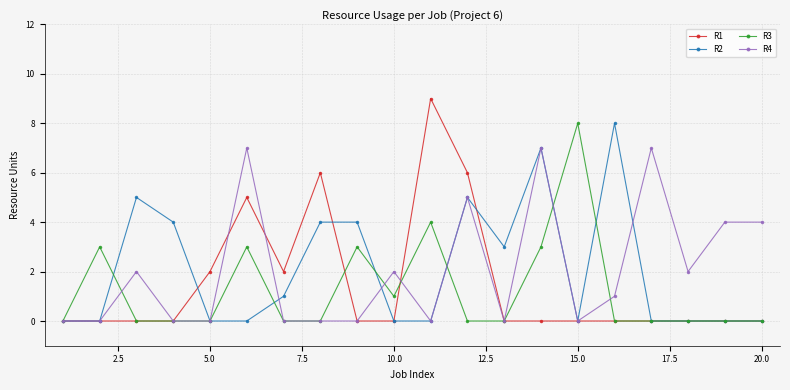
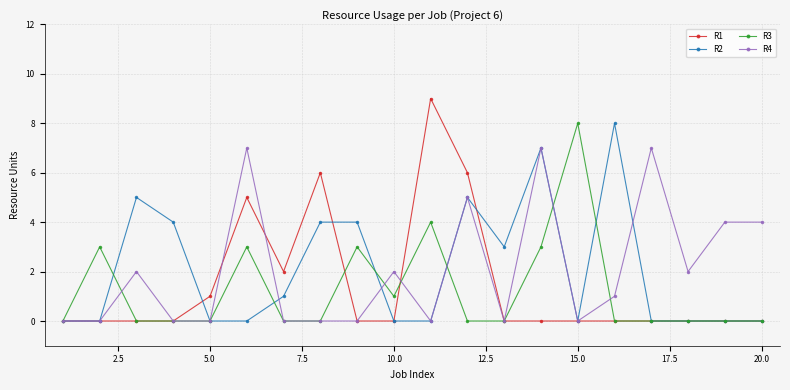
R1, 5.0: 2 -> 1
